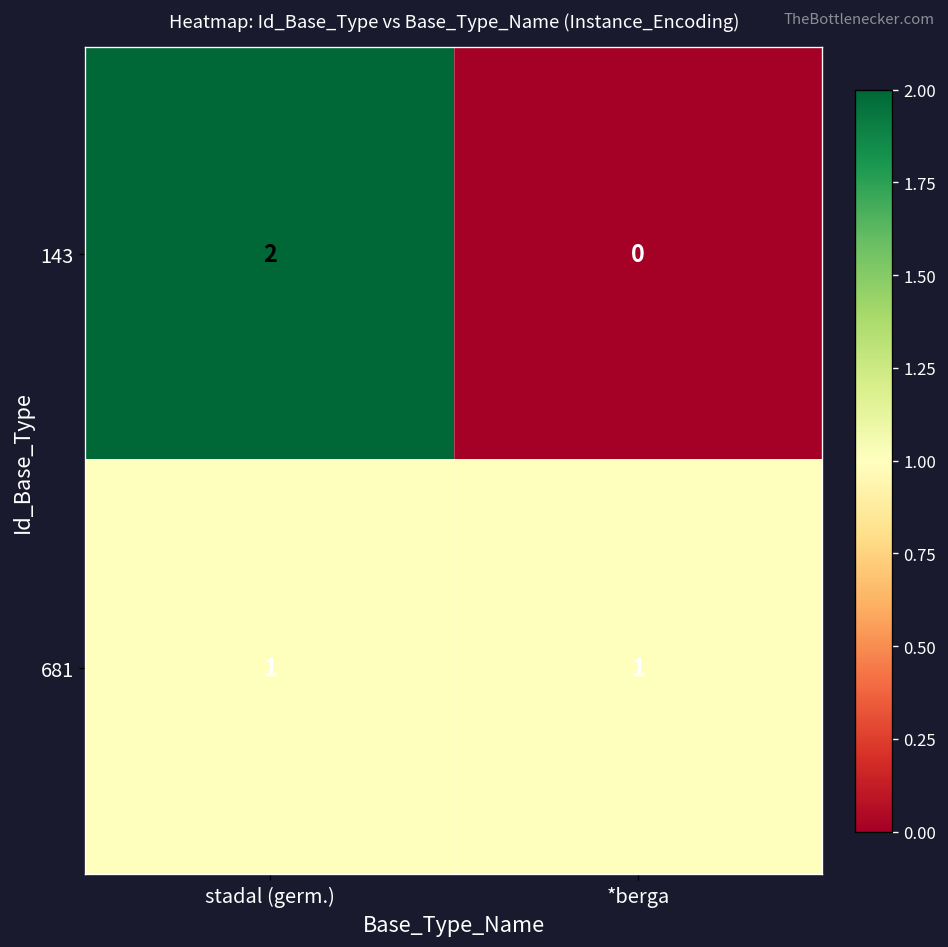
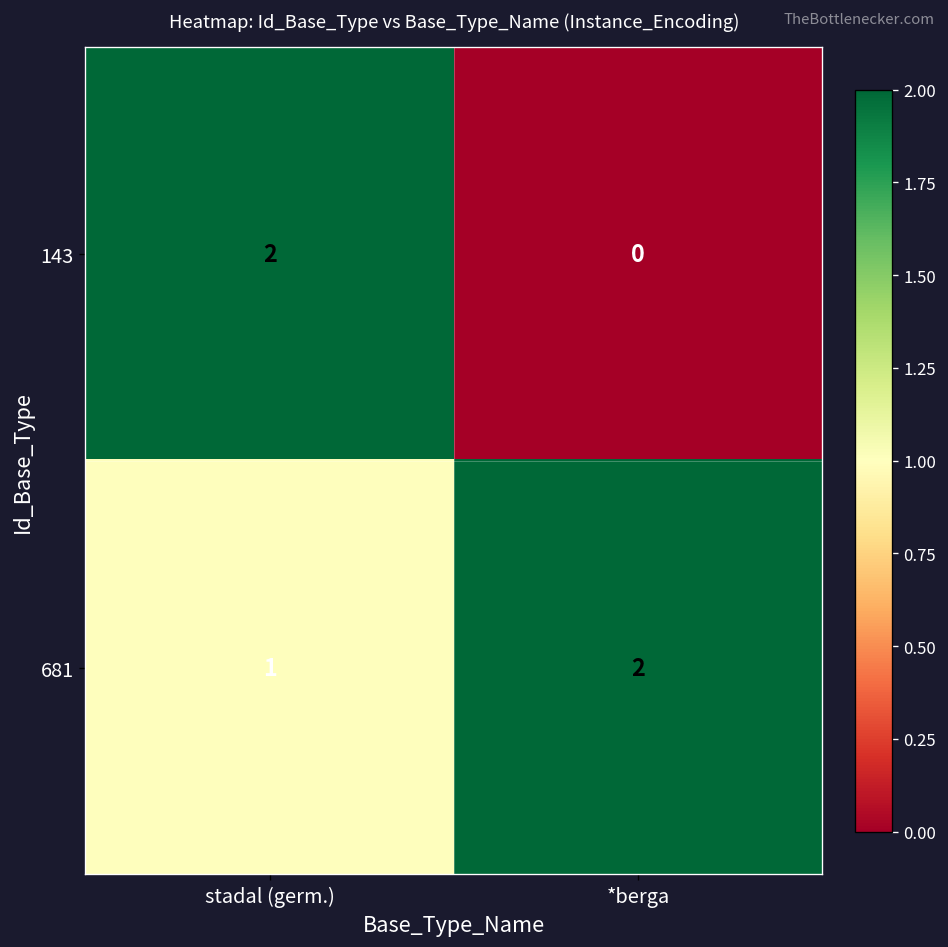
681, *berga: 1 -> 2
